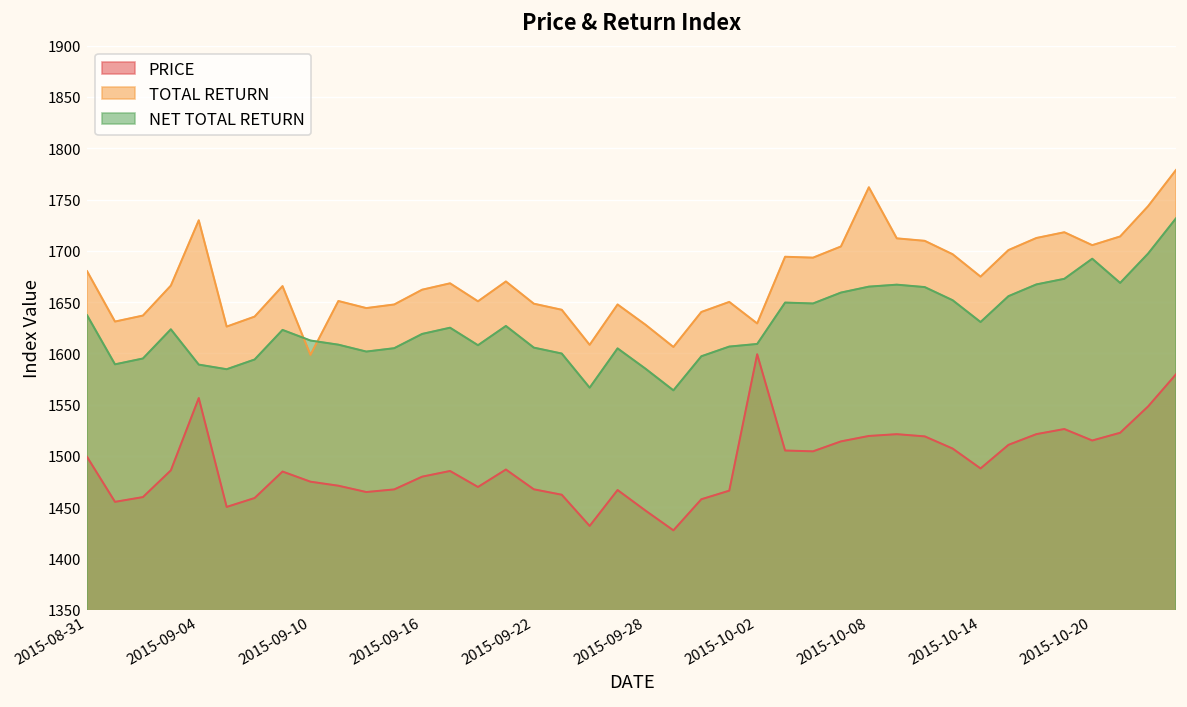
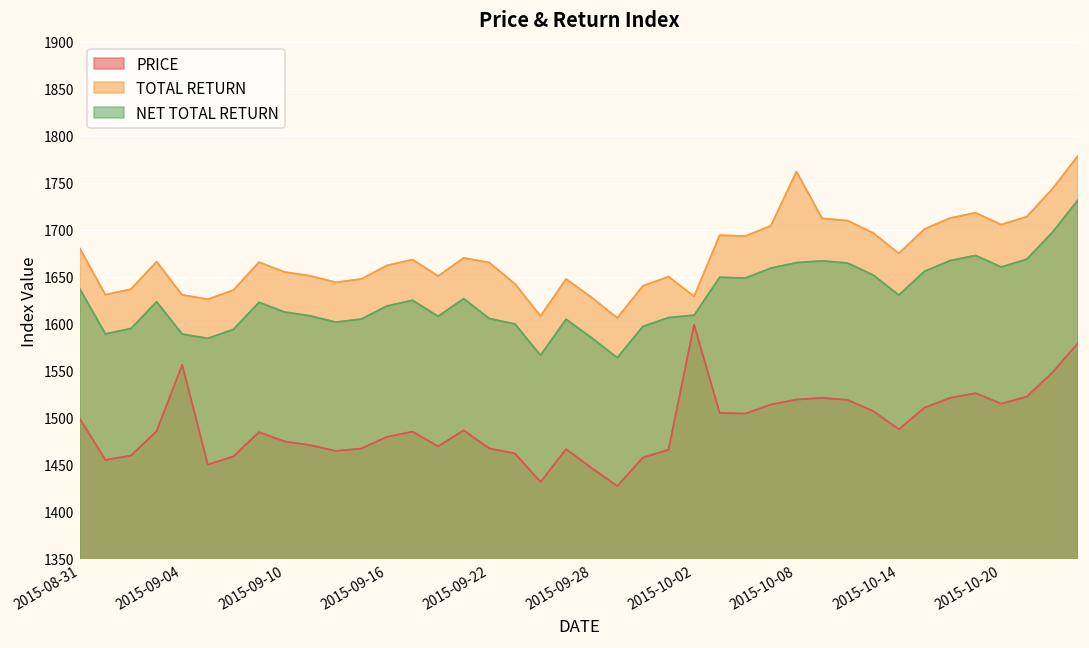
TOTAL RETURN, 2015-09-04: 1730 -> 1630
TOTAL RETURN, 2015-09-10: 1600 -> 1660
TOTAL RETURN, 2015-09-22: 1650 -> 1670
NET TOTAL RETURN, 2015-10-20: 1690 -> 1660
